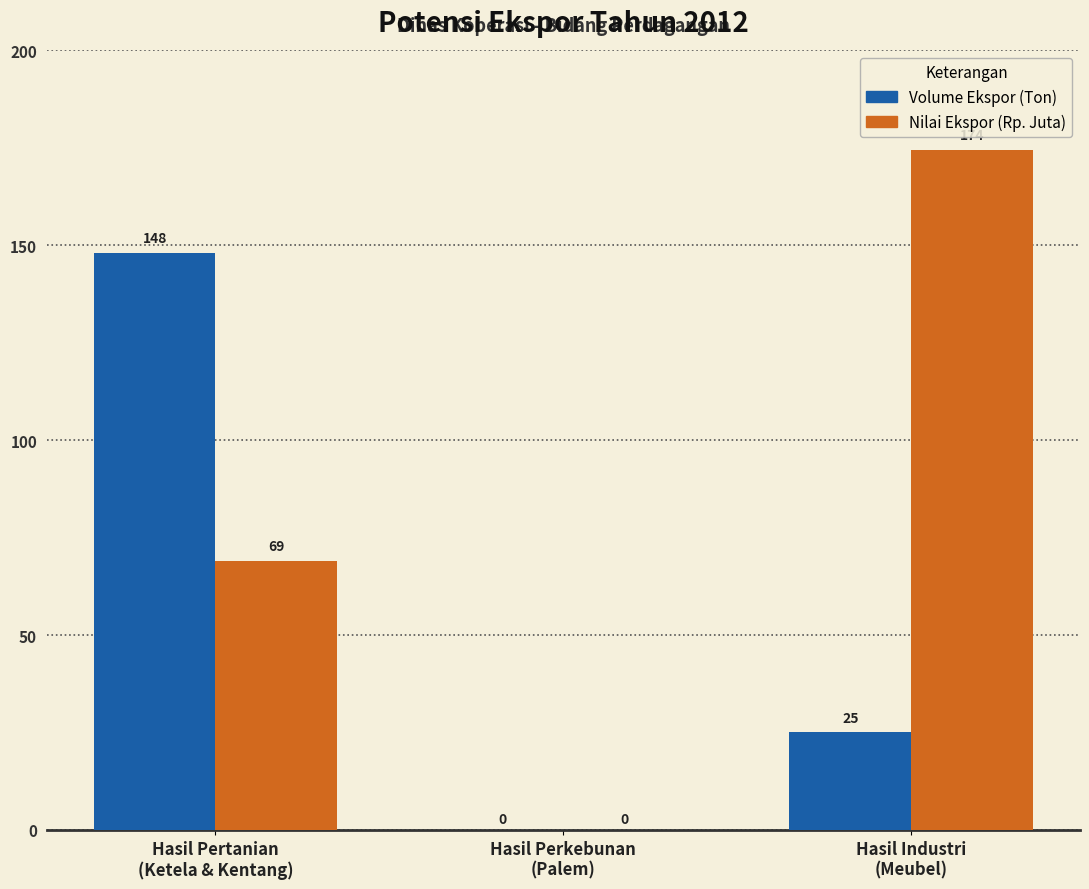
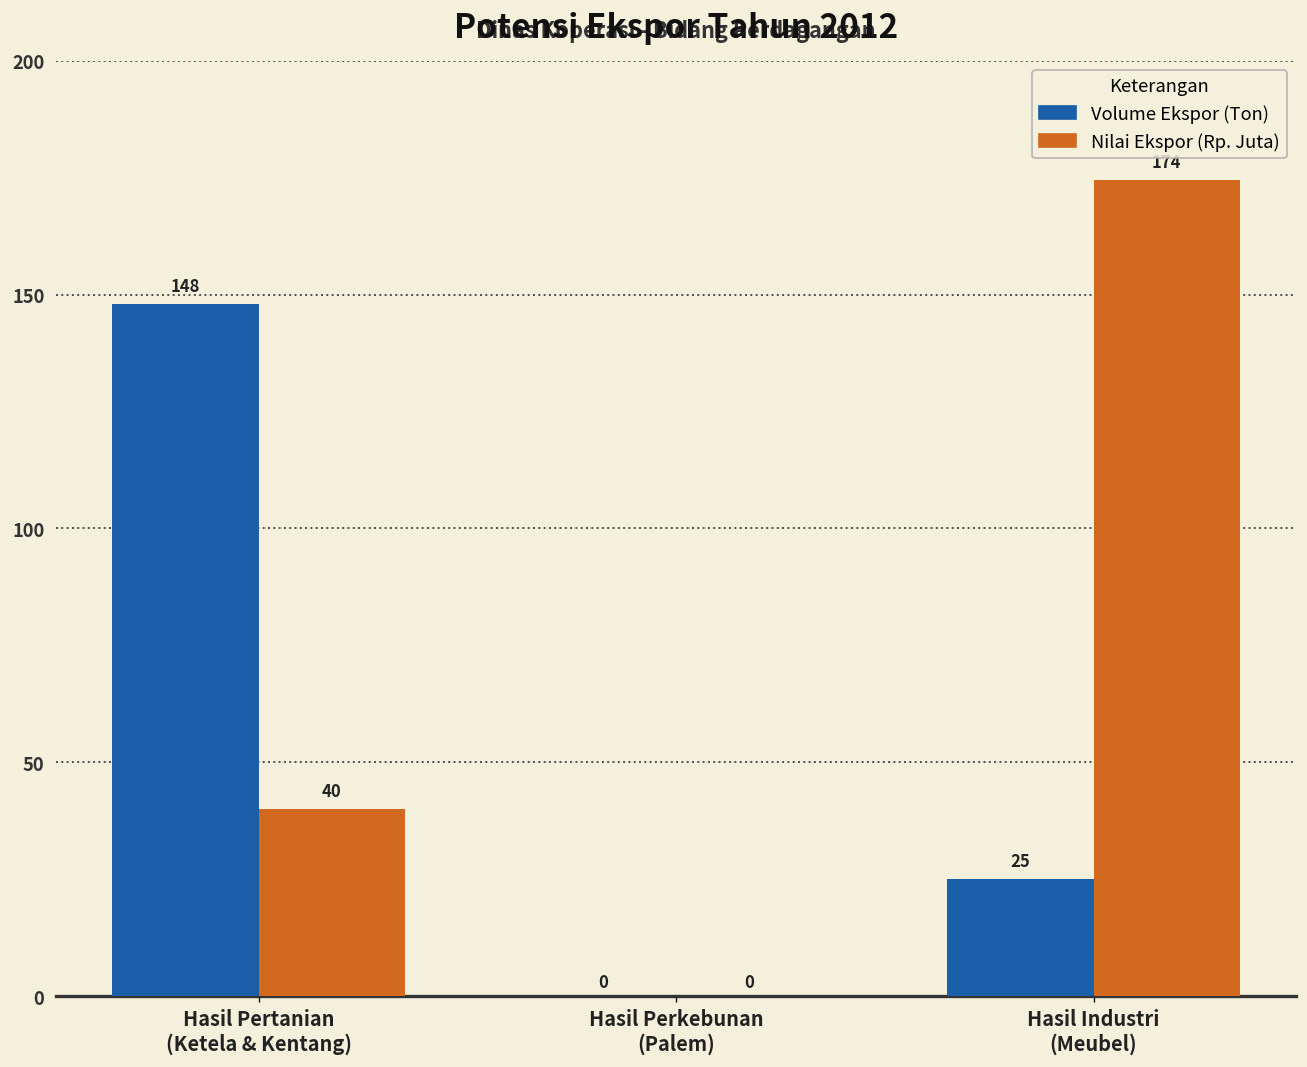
Nilai Ekspor (Rp. Juta), Hasil Pertanian (Ketela & Kentang): 69 -> 40
